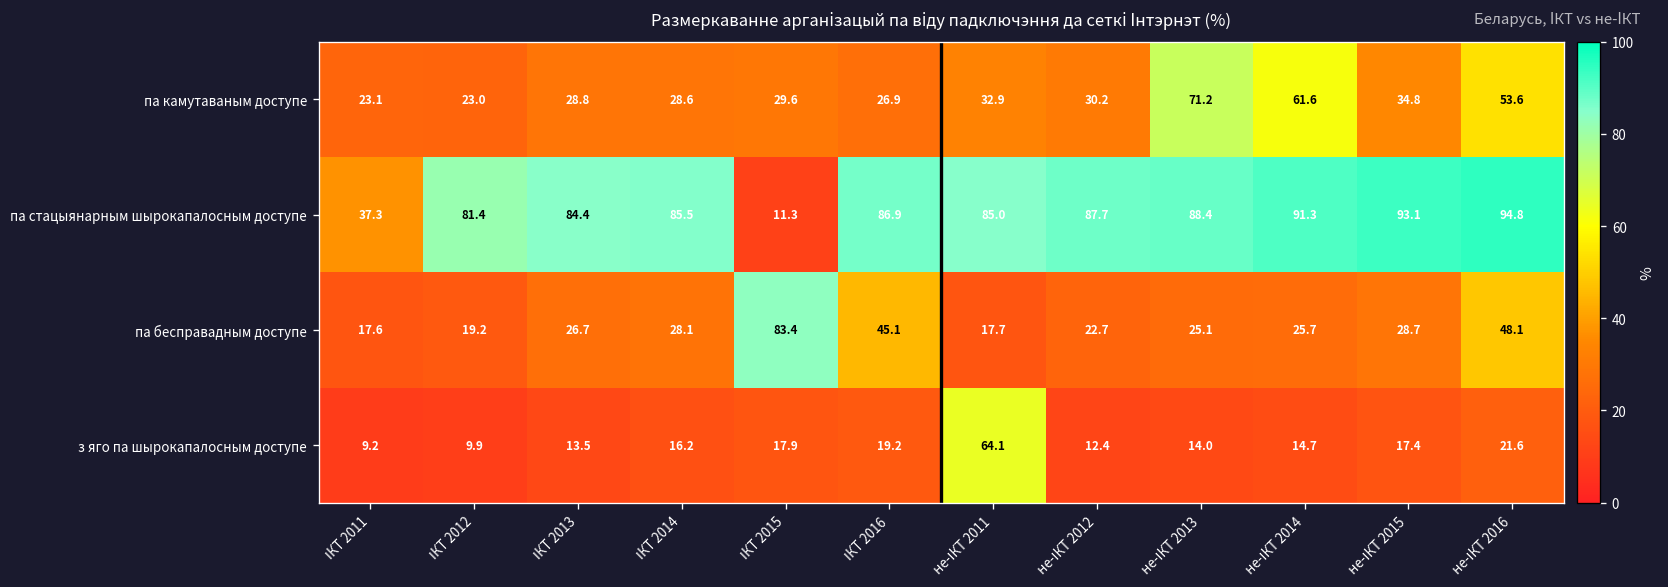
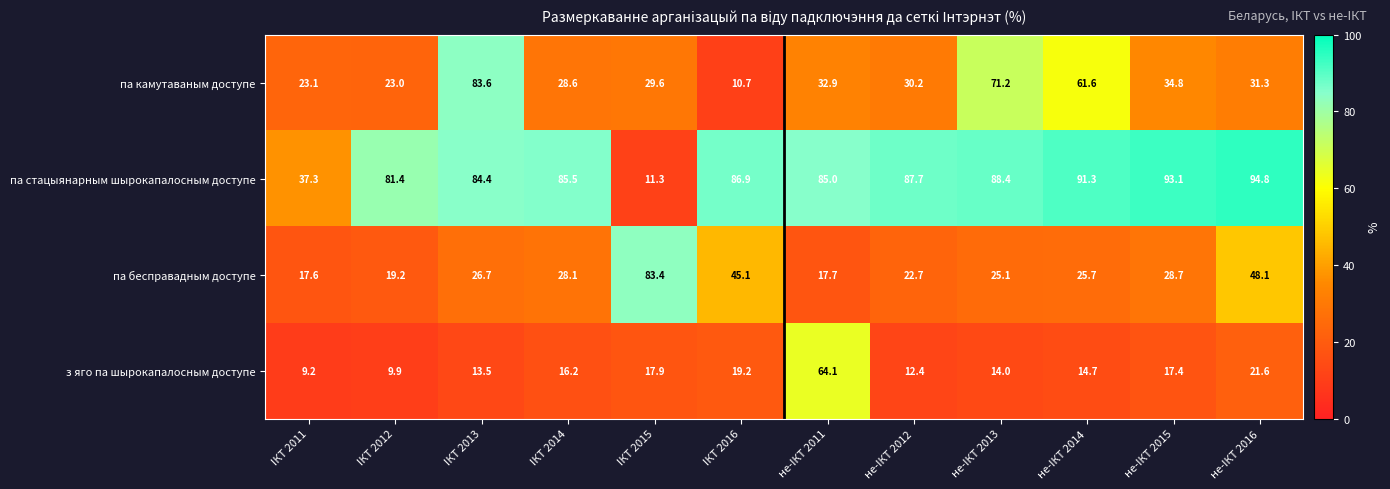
па камутаваным доступе, ІКТ 2013: 28.8 -> 83.6
па камутаваным доступе, ІКТ 2016: 26.9 -> 10.7
па камутаваным доступе, не-ІКТ 2016: 53.6 -> 31.3
